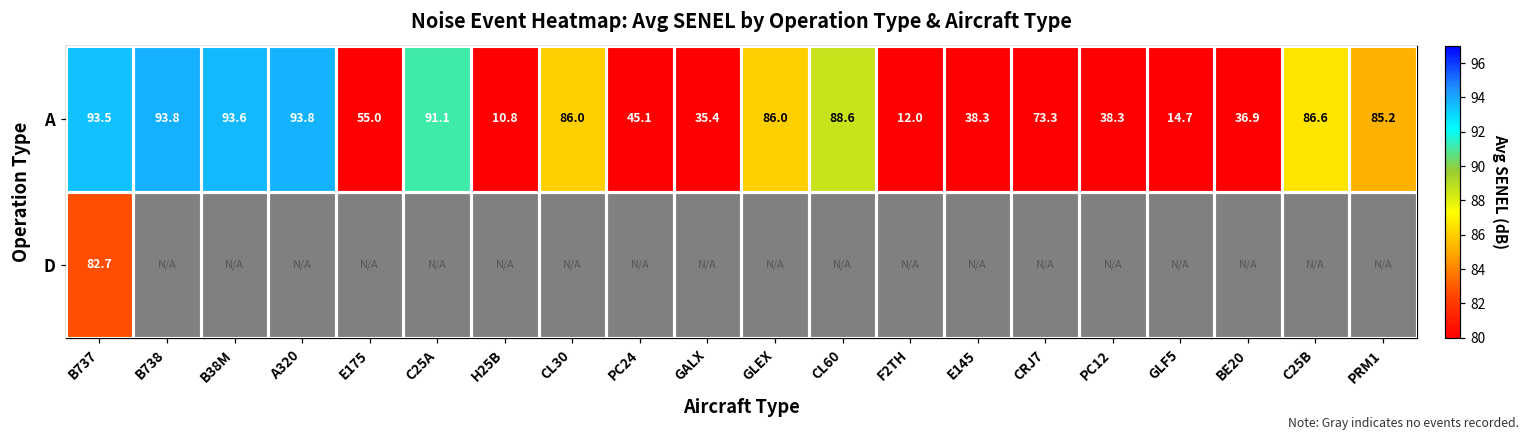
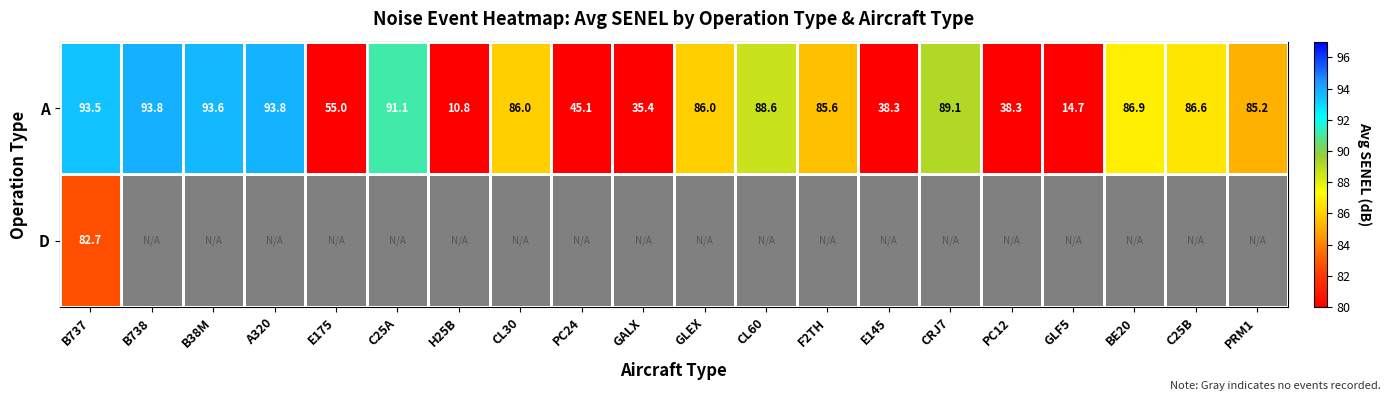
A, F2TH: 12.0 -> 85.6
A, CRJ7: 73.3 -> 89.1
A, BE20: 36.9 -> 86.9
